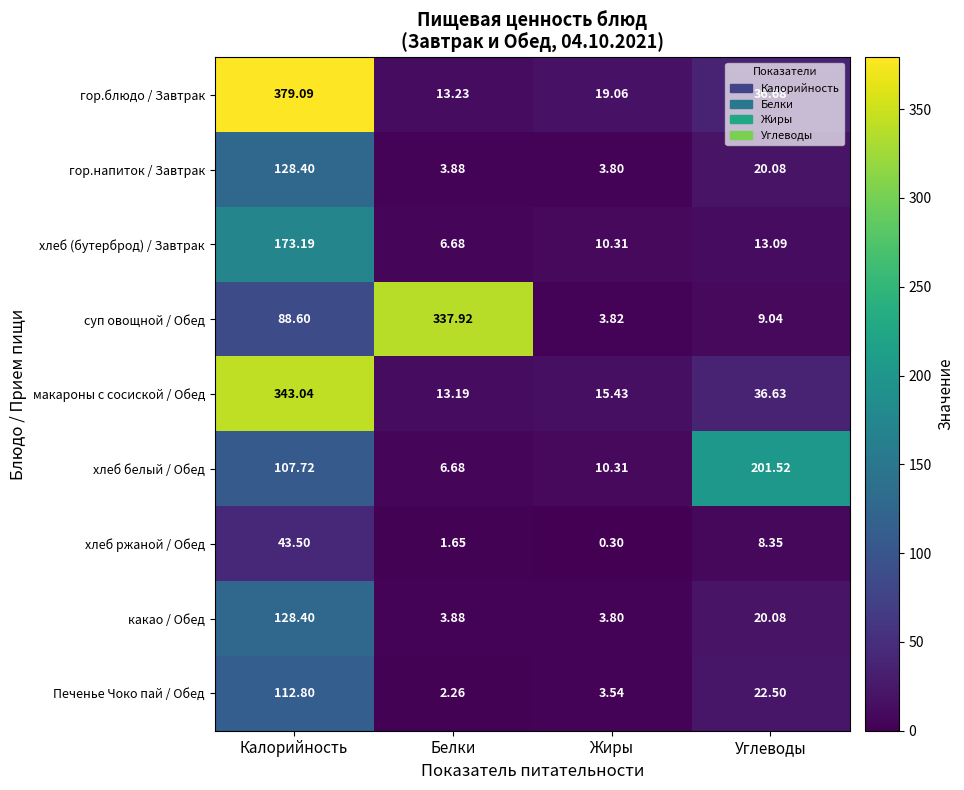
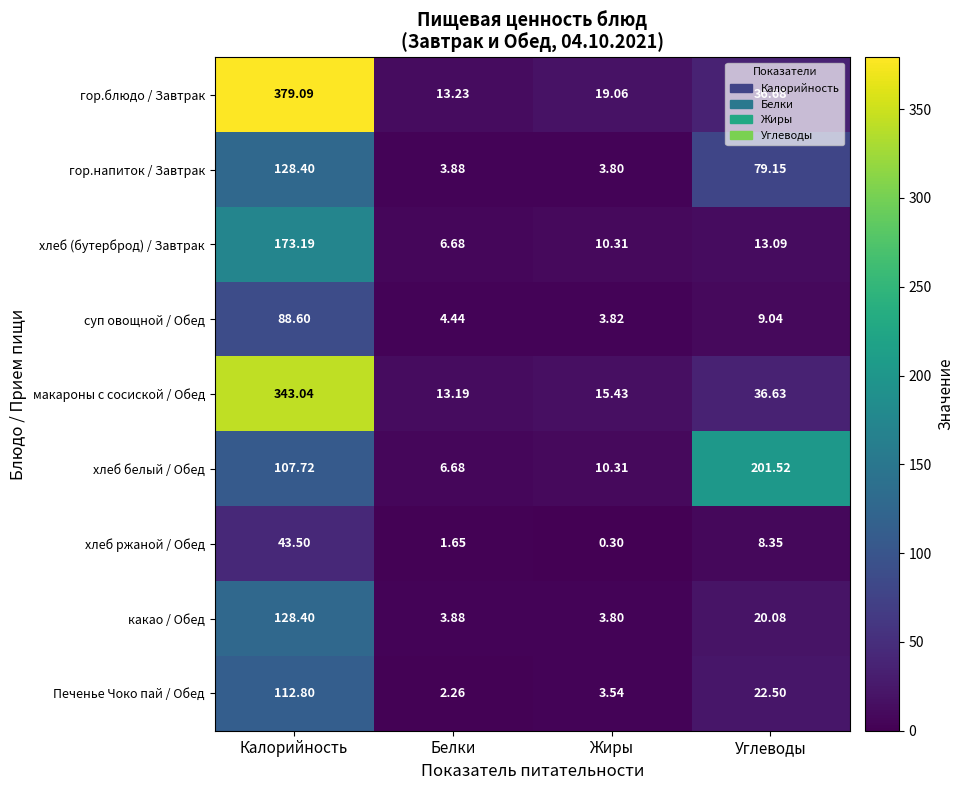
гор.напиток / Завтрак, Углеводы: 20.08 -> 79.15
суп овощной / Обед, Белки: 337.92 -> 4.44
